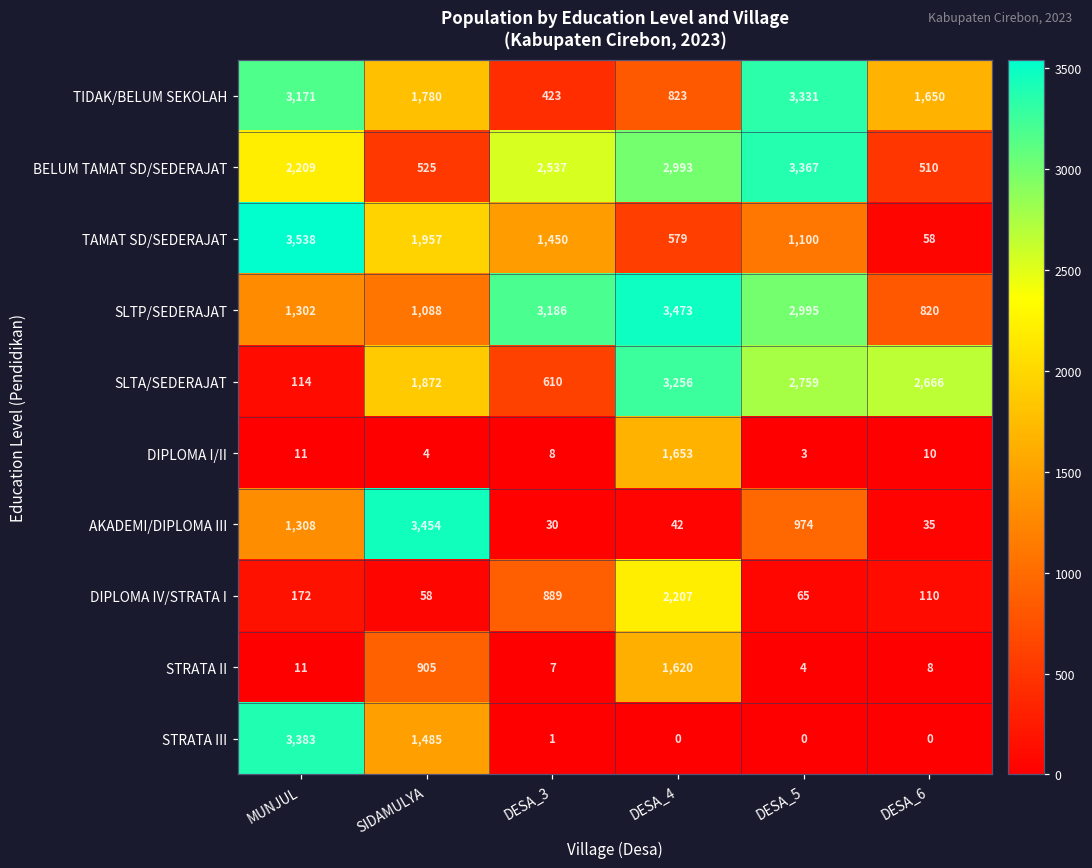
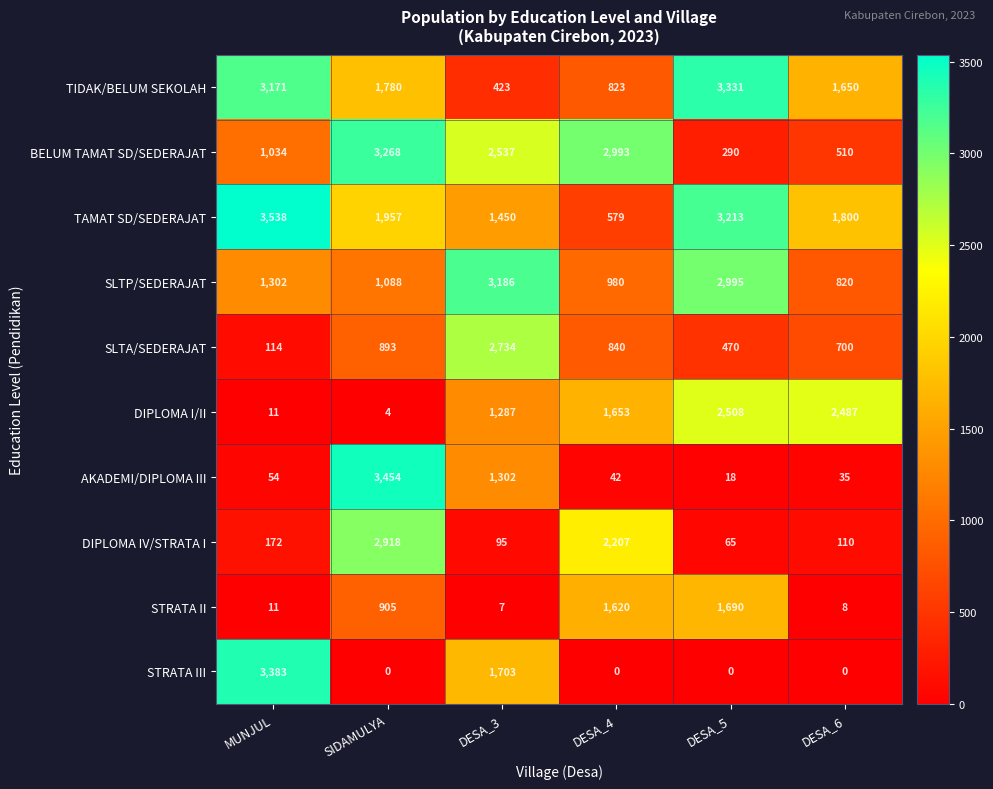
BELUM TAMAT SD/SEDERAJAT, MUNJUL: 2,209 -> 1,034
BELUM TAMAT SD/SEDERAJAT, SIDAMULYA: 525 -> 3,268
BELUM TAMAT SD/SEDERAJAT, DESA_5: 3,367 -> 290
TAMAT SD/SEDERAJAT, DESA_5: 1,100 -> 3,213
TAMAT SD/SEDERAJAT, DESA_6: 58 -> 1,800
SLTP/SEDERAJAT, DESA_4: 3,473 -> 980
SLTA/SEDERAJAT, SIDAMULYA: 1,872 -> 893
SLTA/SEDERAJAT, DESA_3: 610 -> 2,734
SLTA/SEDERAJAT, DESA_4: 3,256 -> 840
SLTA/SEDERAJAT, DESA_5: 2,759 -> 470
SLTA/SEDERAJAT, DESA_6: 2,666 -> 700
DIPLOMA I/II, DESA_3: 8 -> 1,287
DIPLOMA I/II, DESA_5: 3 -> 2,508
DIPLOMA I/II, DESA_6: 10 -> 2,487
AKADEMI/DIPLOMA III, MUNJUL: 1,308 -> 54
AKADEMI/DIPLOMA III, DESA_3: 30 -> 1,302
AKADEMI/DIPLOMA III, DESA_5: 974 -> 18
DIPLOMA IV/STRATA I, SIDAMULYA: 58 -> 2,918
DIPLOMA IV/STRATA I, DESA_3: 889 -> 95
STRATA II, DESA_5: 4 -> 1,690
STRATA III, SIDAMULYA: 1,485 -> 0
STRATA III, DESA_3: 1 -> 1,703
